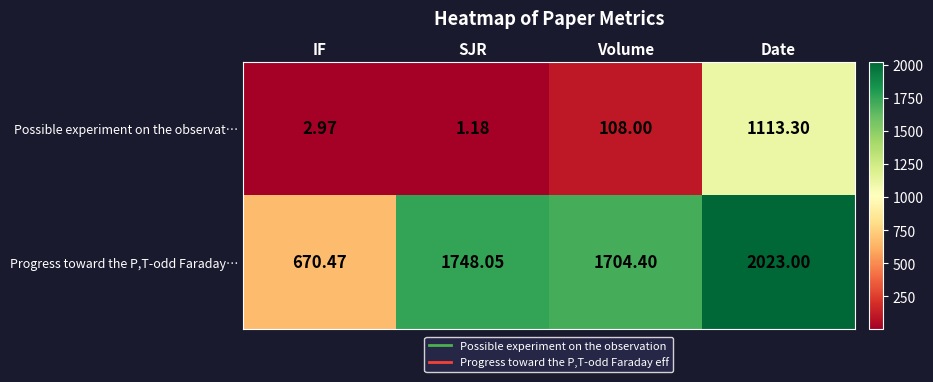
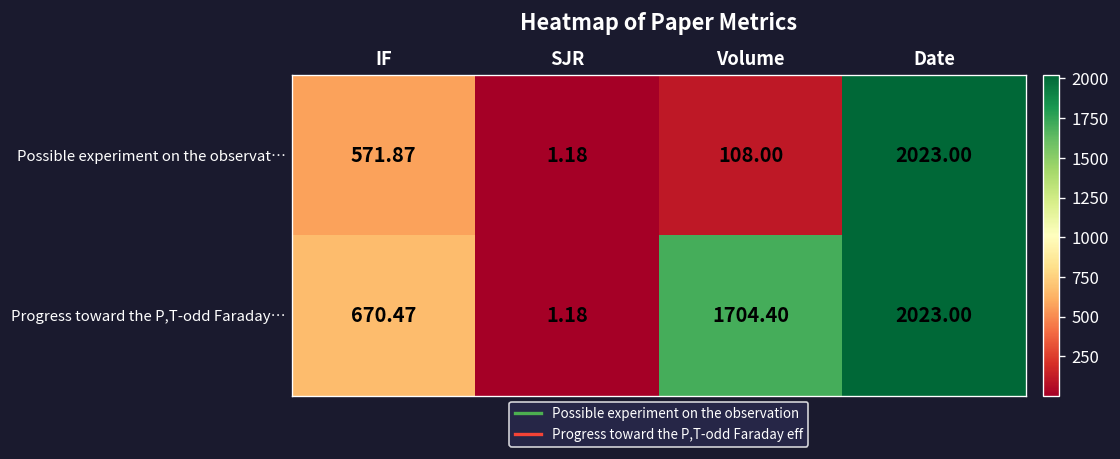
Possible experiment on the observat…, IF: 2.97 -> 571.87
Possible experiment on the observat…, Date: 1113.30 -> 2023.00
Progress toward the P,T-odd Faraday…, SJR: 1748.05 -> 1.18
